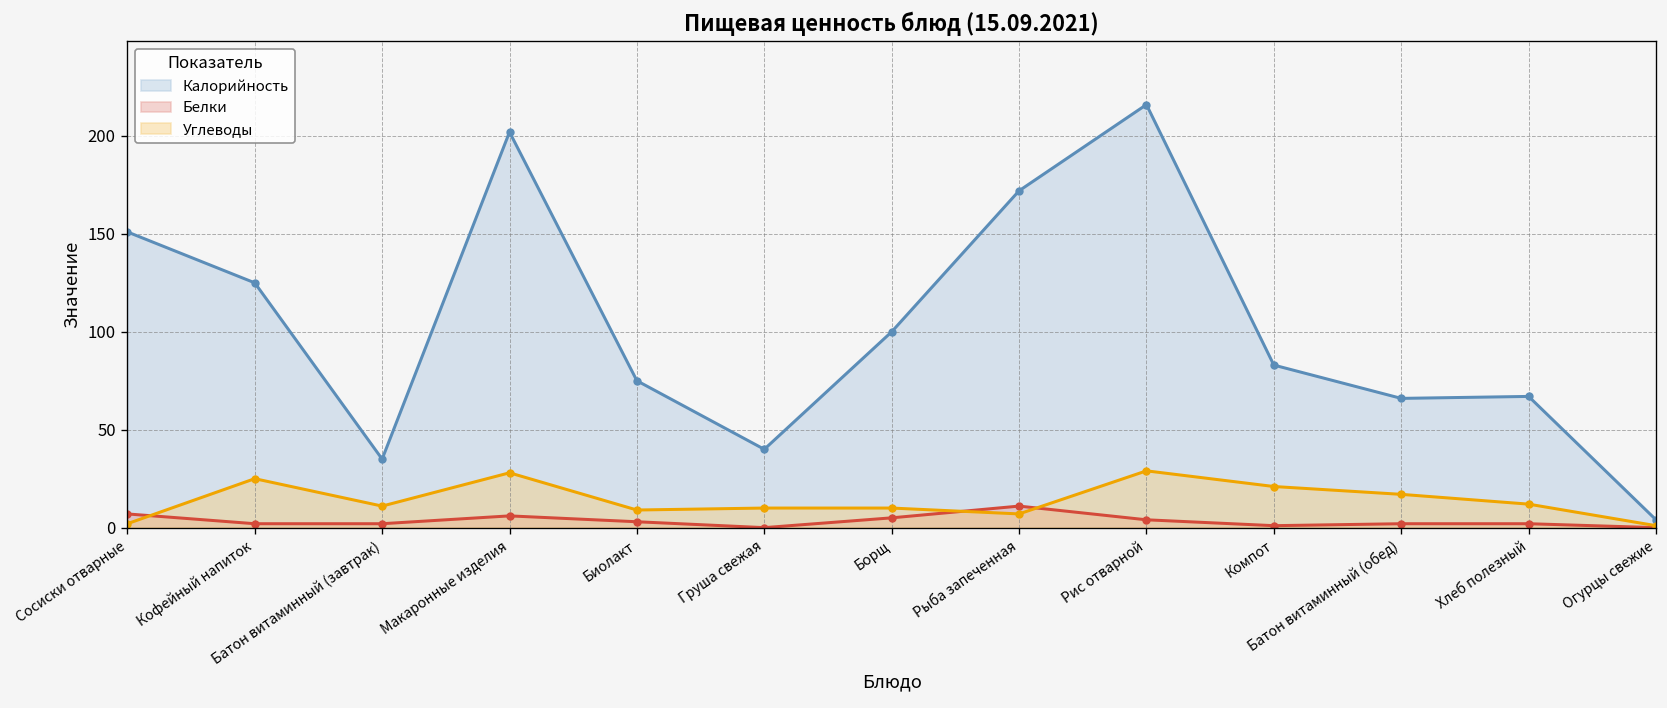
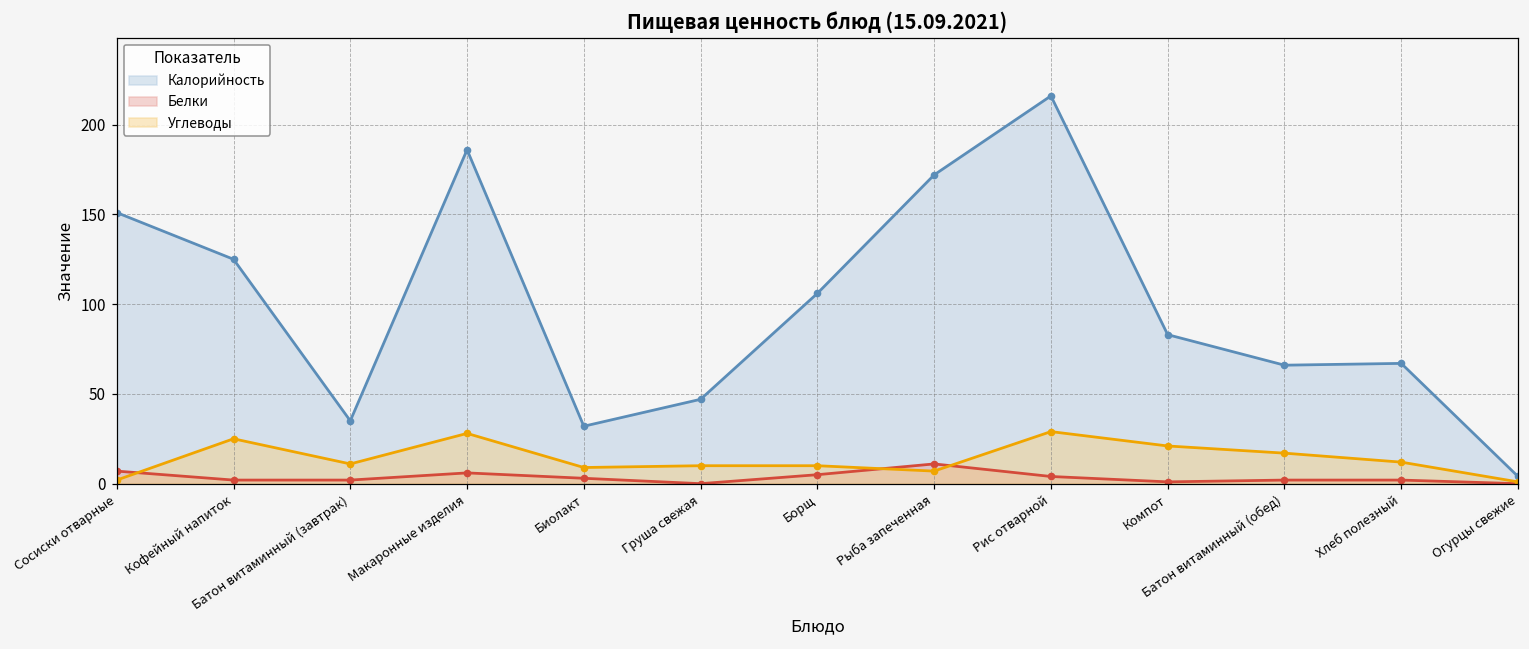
Калорийность, Макаронные изделия: 202 -> 186
Калорийность, Биолакт: 75 -> 32
Калорийность, Груша свежая: 40 -> 47
Калорийность, Борщ: 100 -> 106
